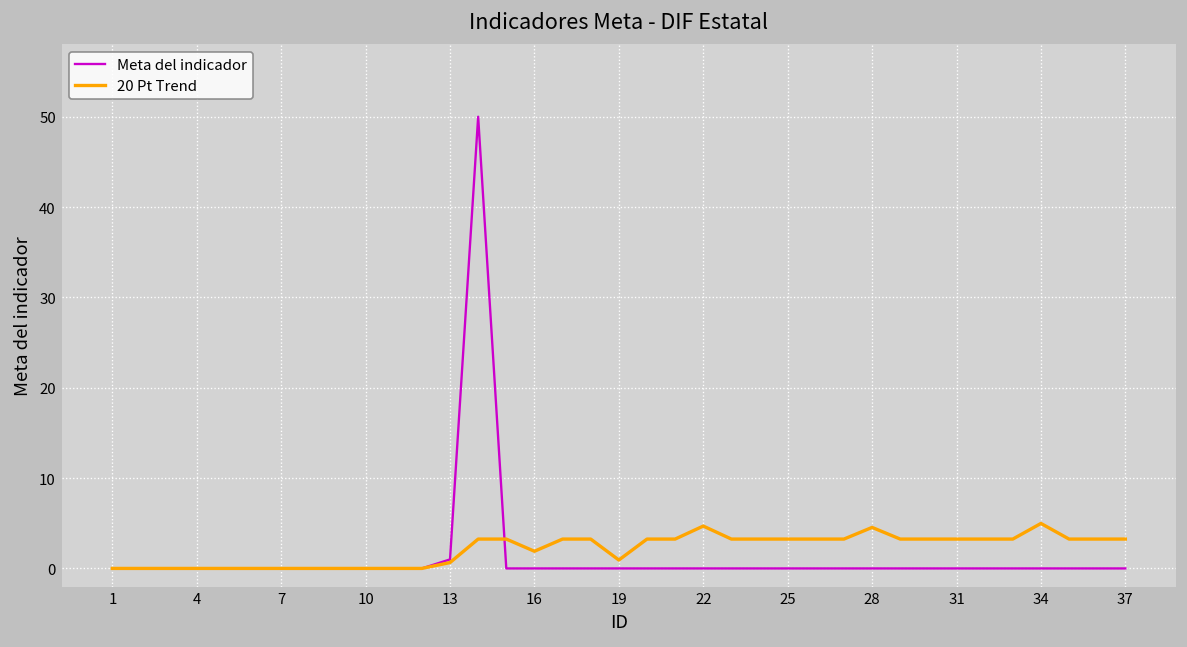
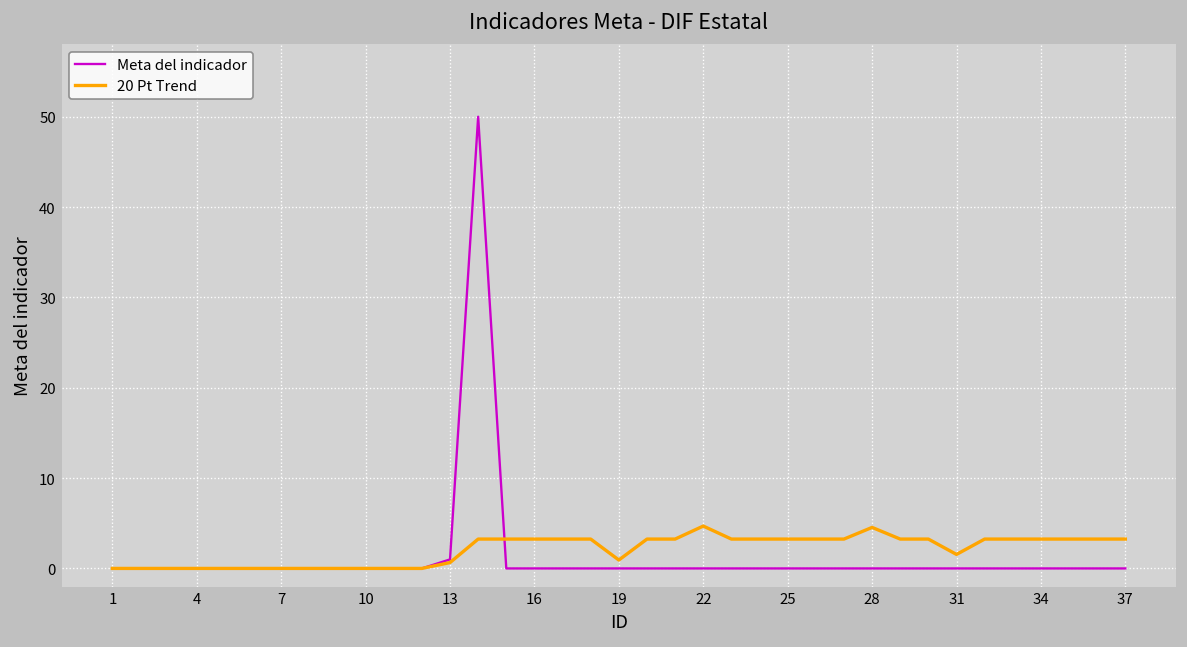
20 Pt Trend, 16: 2 -> 3
20 Pt Trend, 31: 3 -> 2
20 Pt Trend, 34: 5 -> 3
